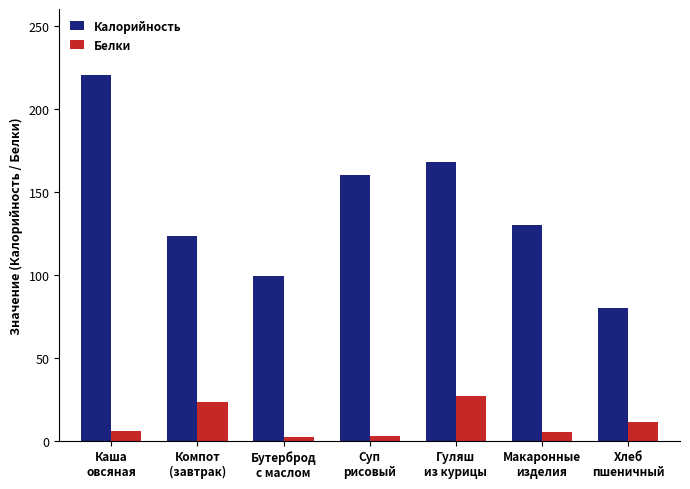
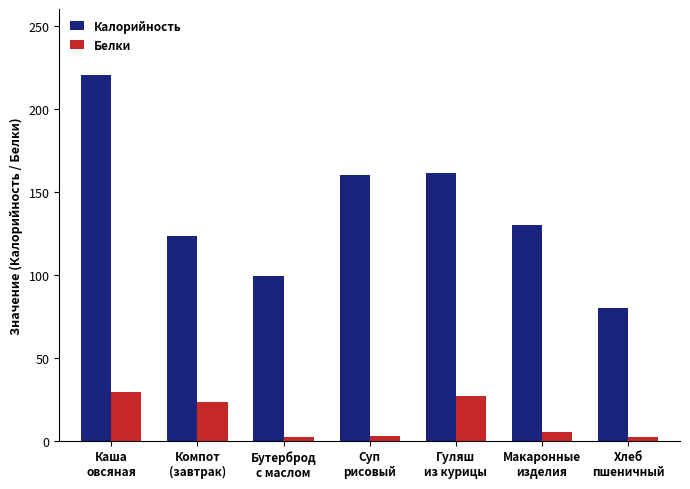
Белки, Каша овсяная: 6 -> 29
Калорийность, Гуляш из курицы: 168 -> 161
Белки, Хлеб пшеничный: 11 -> 2
